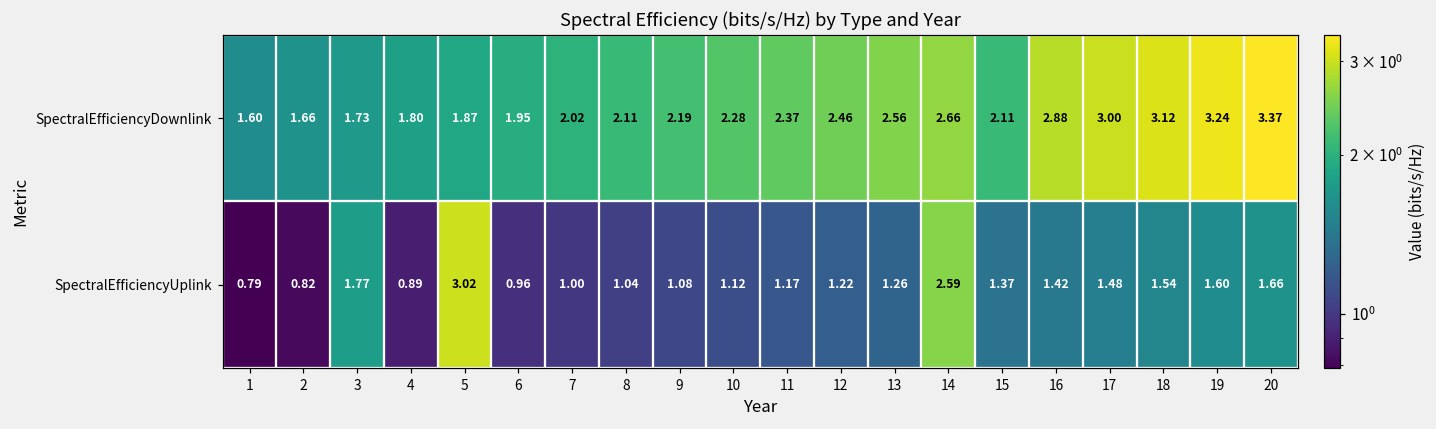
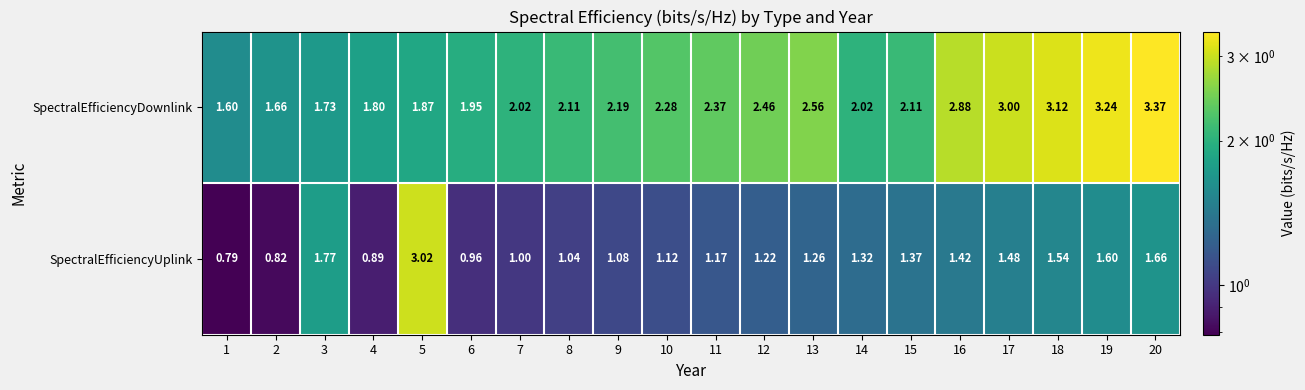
SpectralEfficiencyDownlink, 14: 2.66 -> 2.02
SpectralEfficiencyUplink, 14: 2.59 -> 1.32
